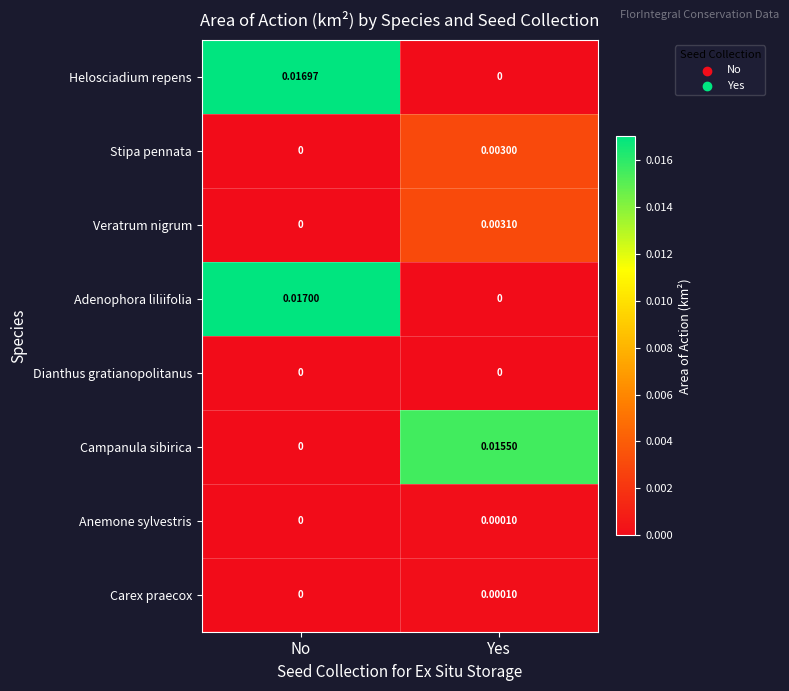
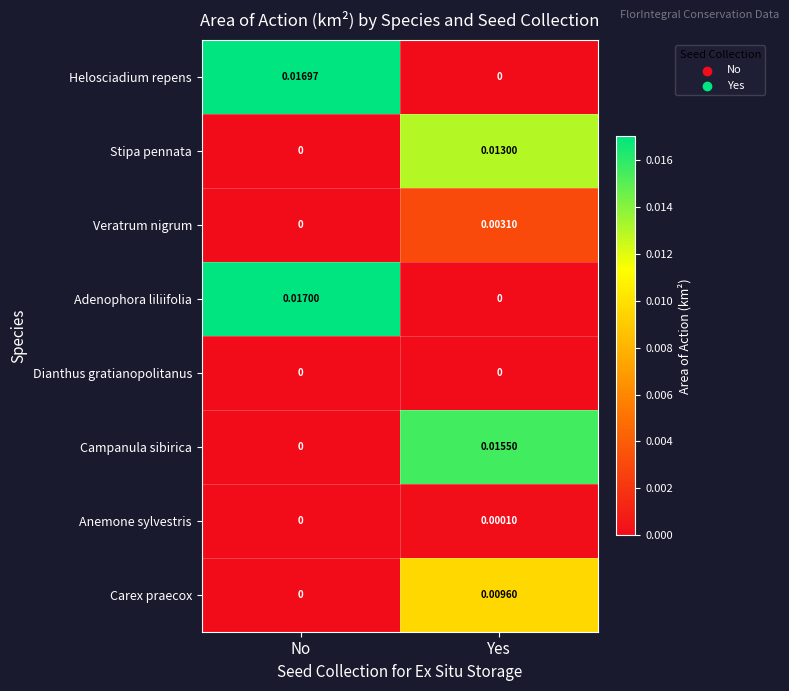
Stipa pennata, Yes: 0.00300 -> 0.01300
Carex praecox, Yes: 0.00010 -> 0.00960
